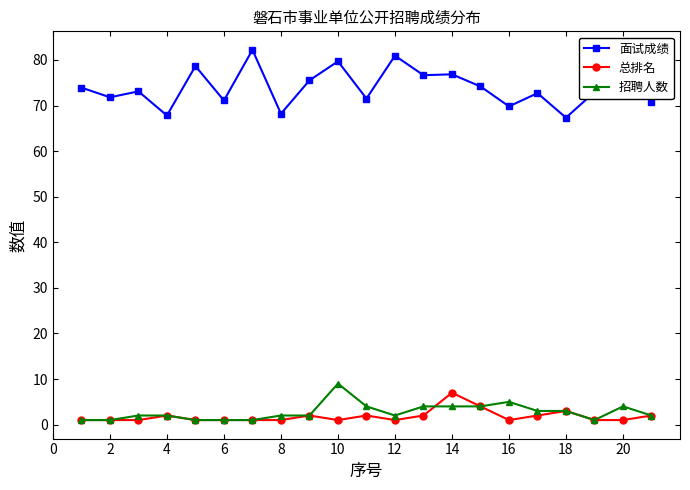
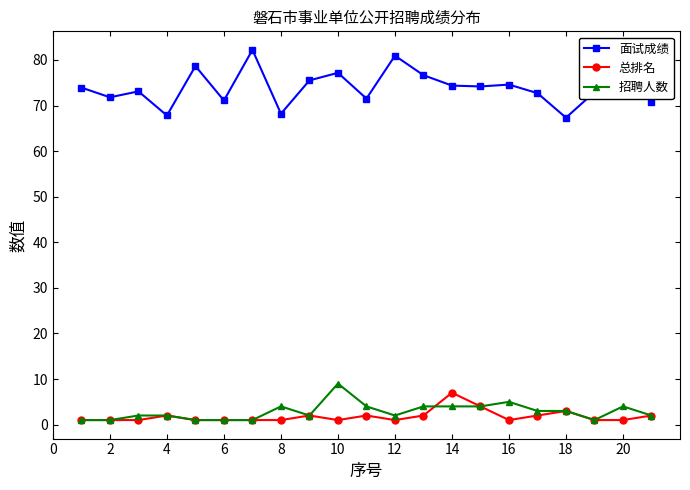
招聘人数, 8: 2 -> 4
面试成绩, 10: 80 -> 77
面试成绩, 14: 77 -> 74
面试成绩, 16: 70 -> 75
